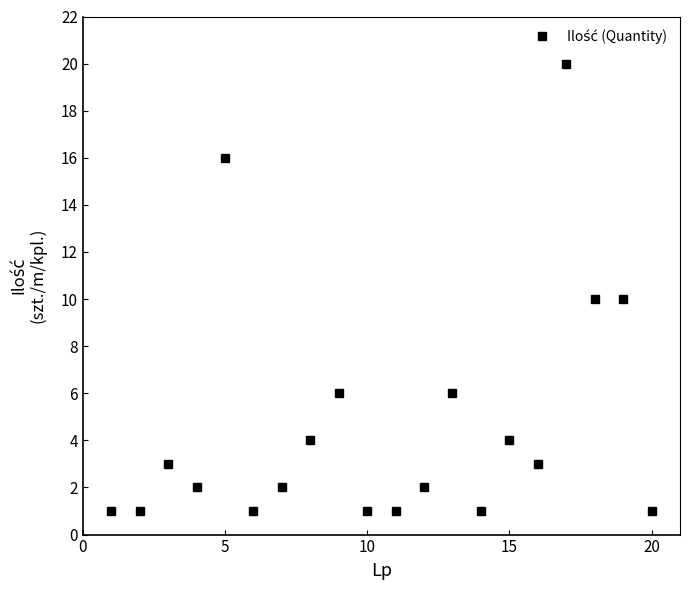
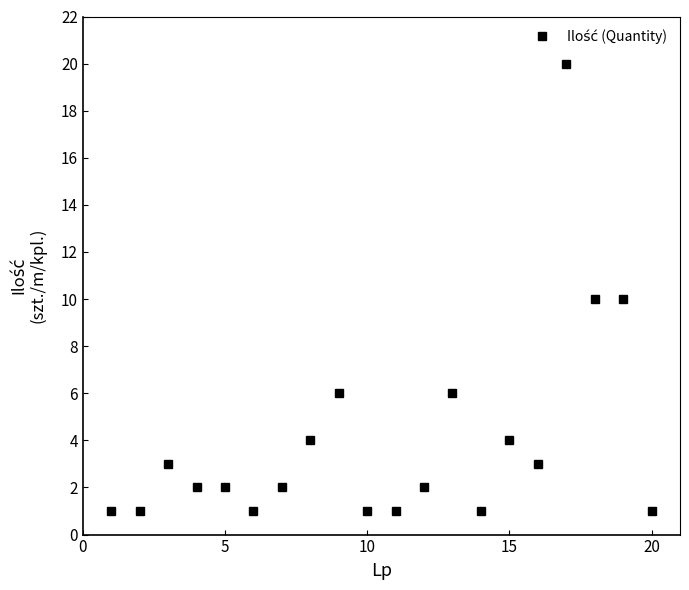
5: 16 -> 2
